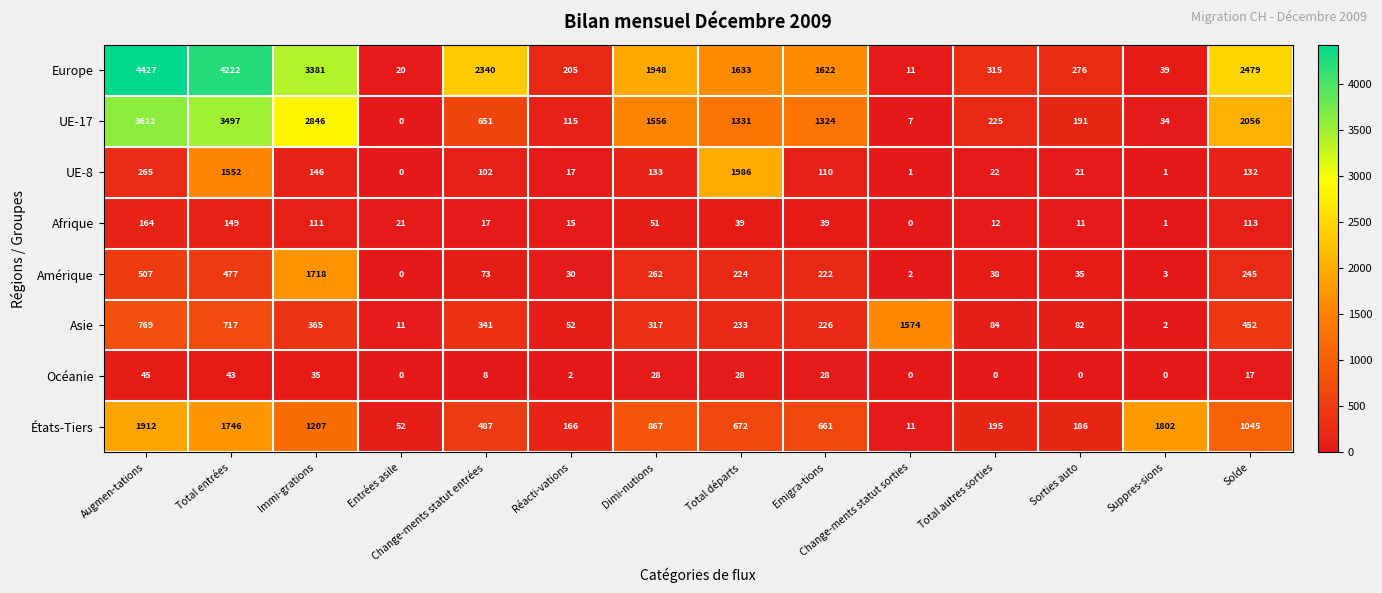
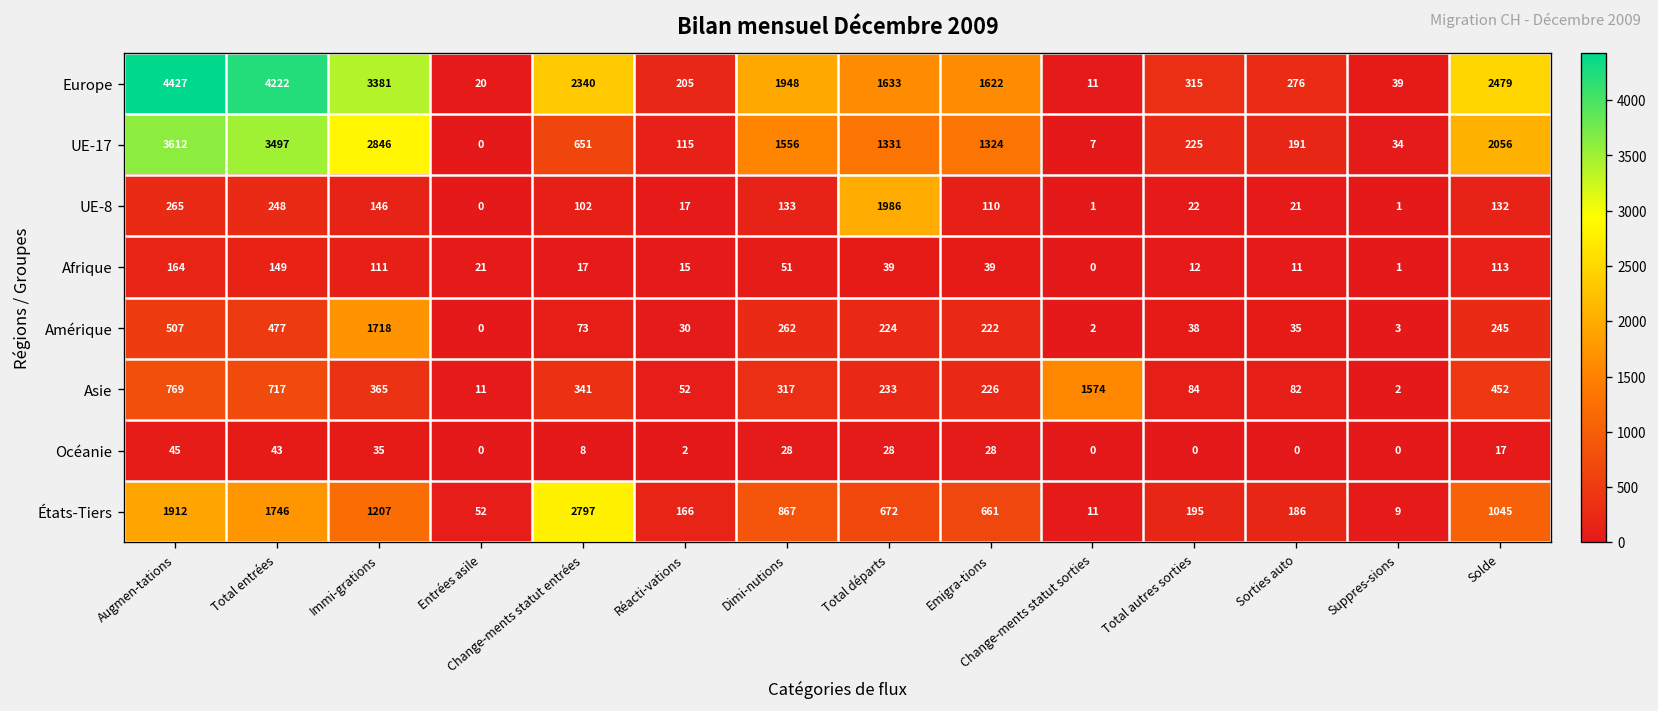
UE-8, Total entrées: 1552 -> 248
États-Tiers, Change-ments statut entrées: 487 -> 2797
États-Tiers, Suppres-sions: 1802 -> 9
